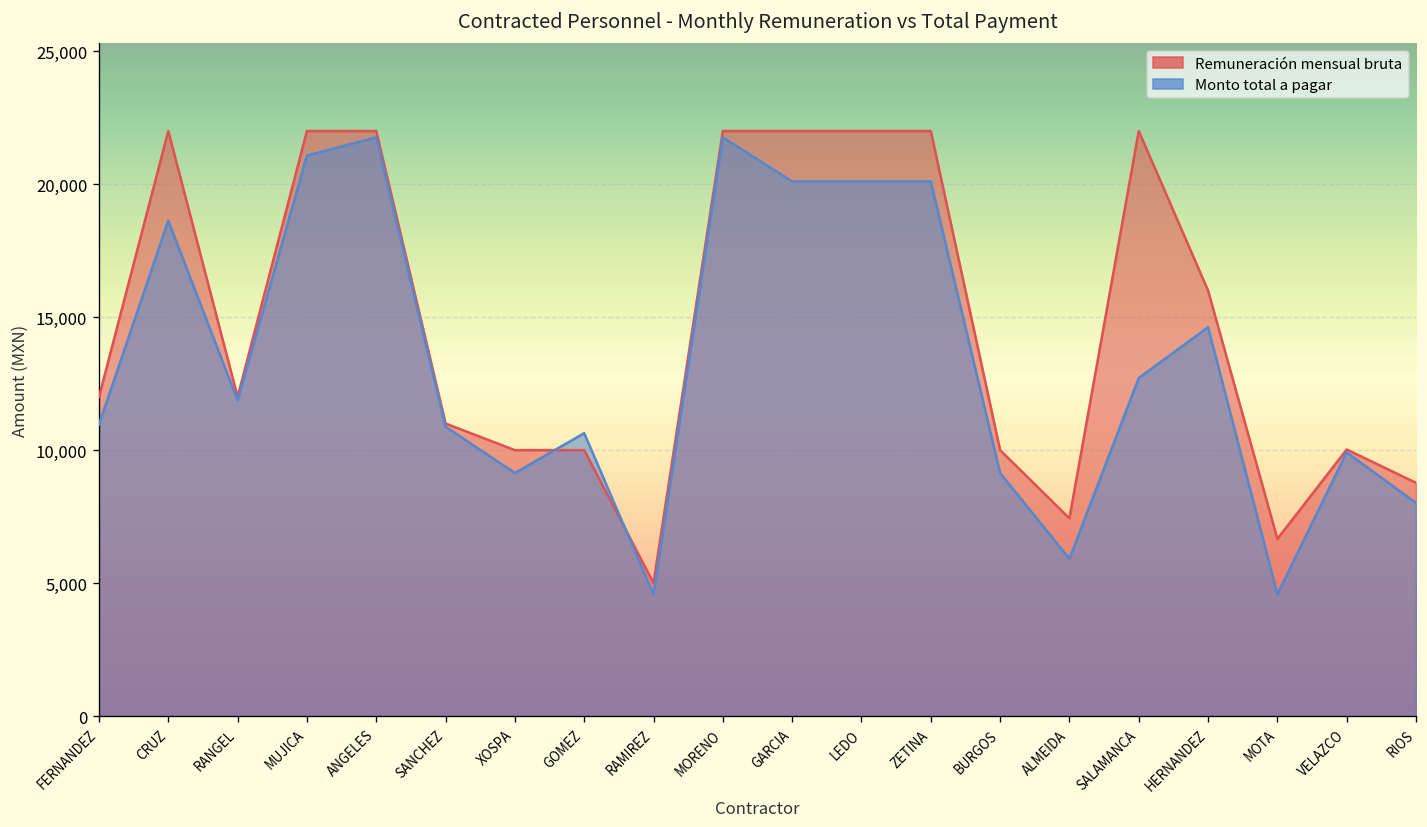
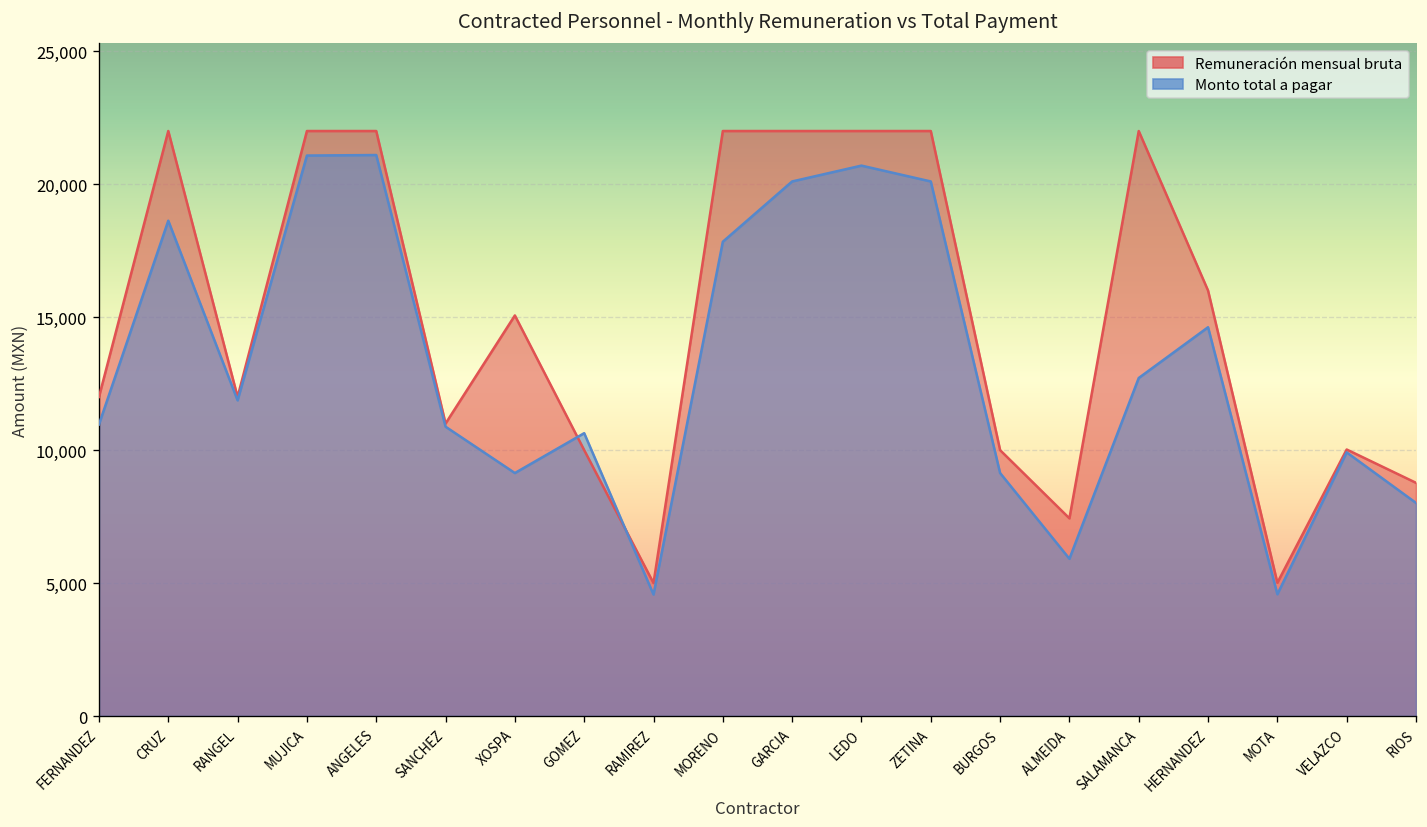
Monto total a pagar, ANGELES: 21,800 -> 21,100
Remuneración mensual bruta, XOSPA: 10,000 -> 15,100
Monto total a pagar, MORENO: 21,800 -> 17,800
Monto total a pagar, LEDO: 20,100 -> 20,700
Remuneración mensual bruta, MOTA: 6,700 -> 5,000
